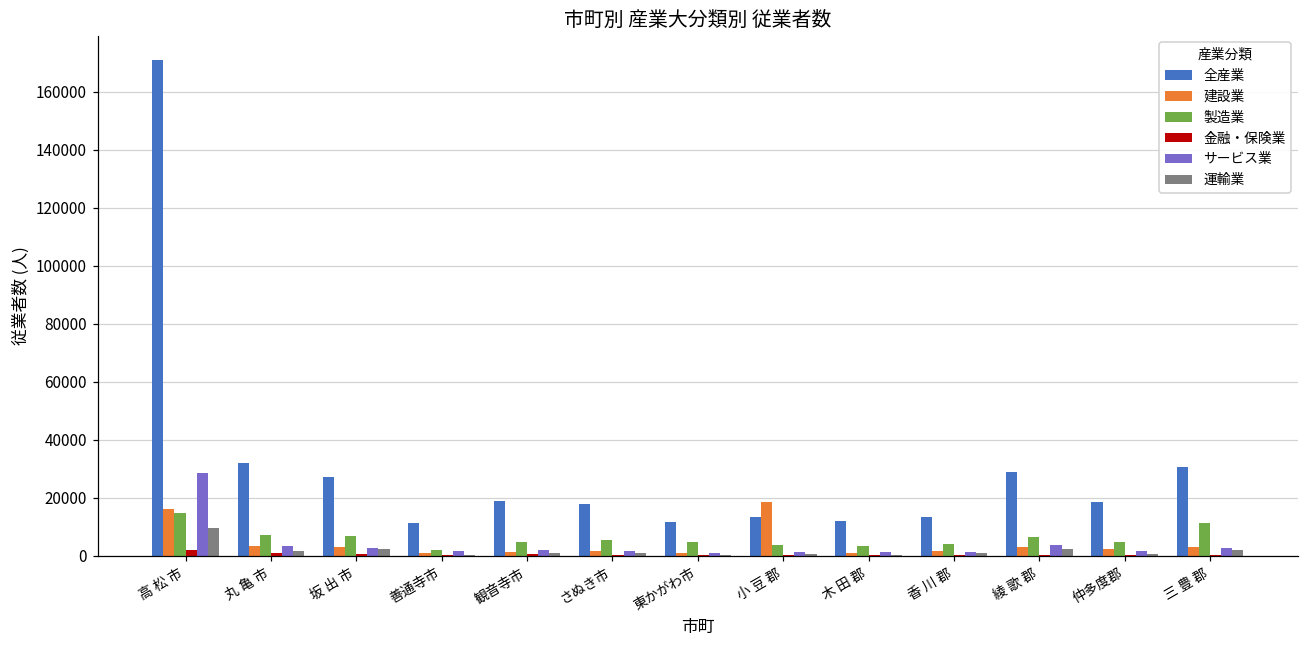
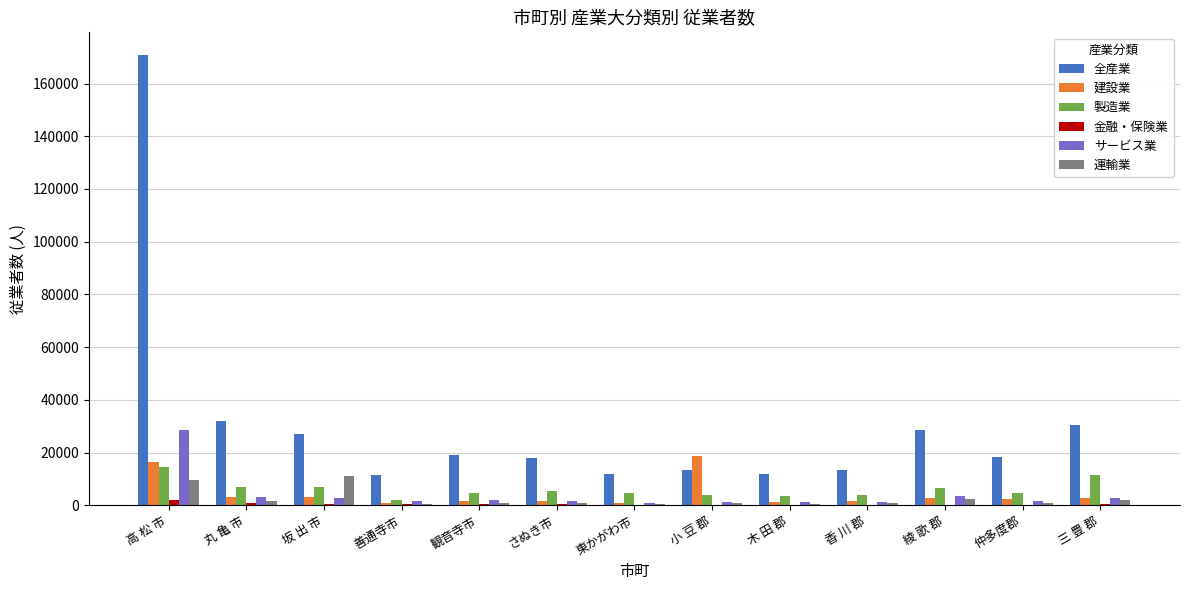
運輸業, 坂 出 市: 2000 -> 11000
